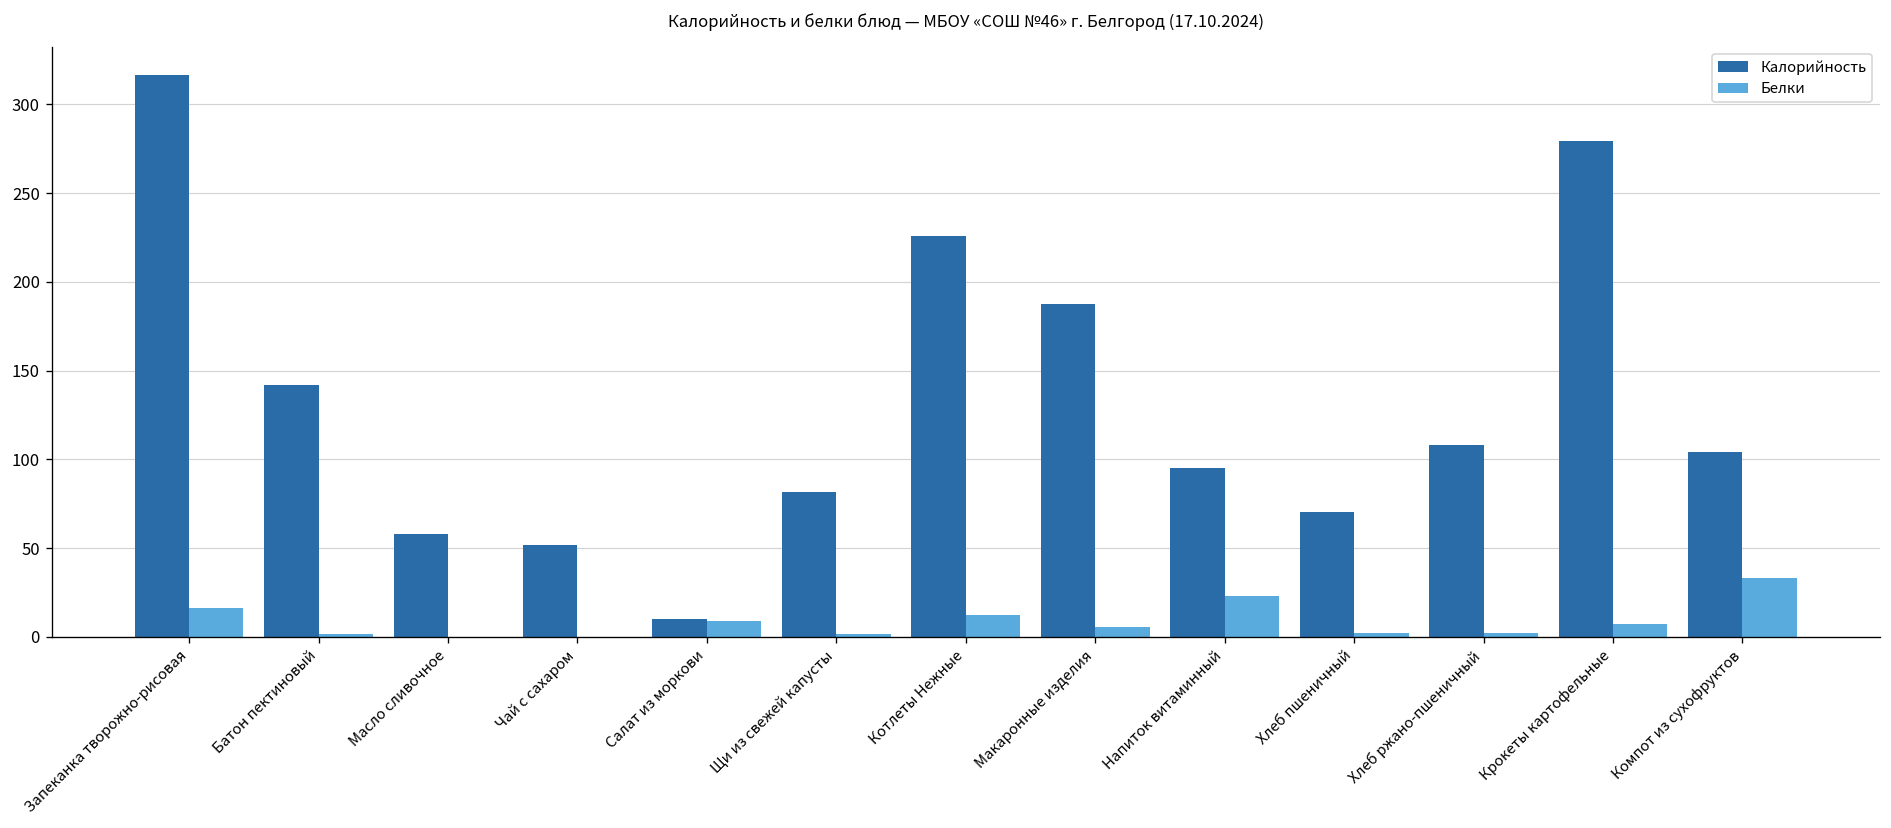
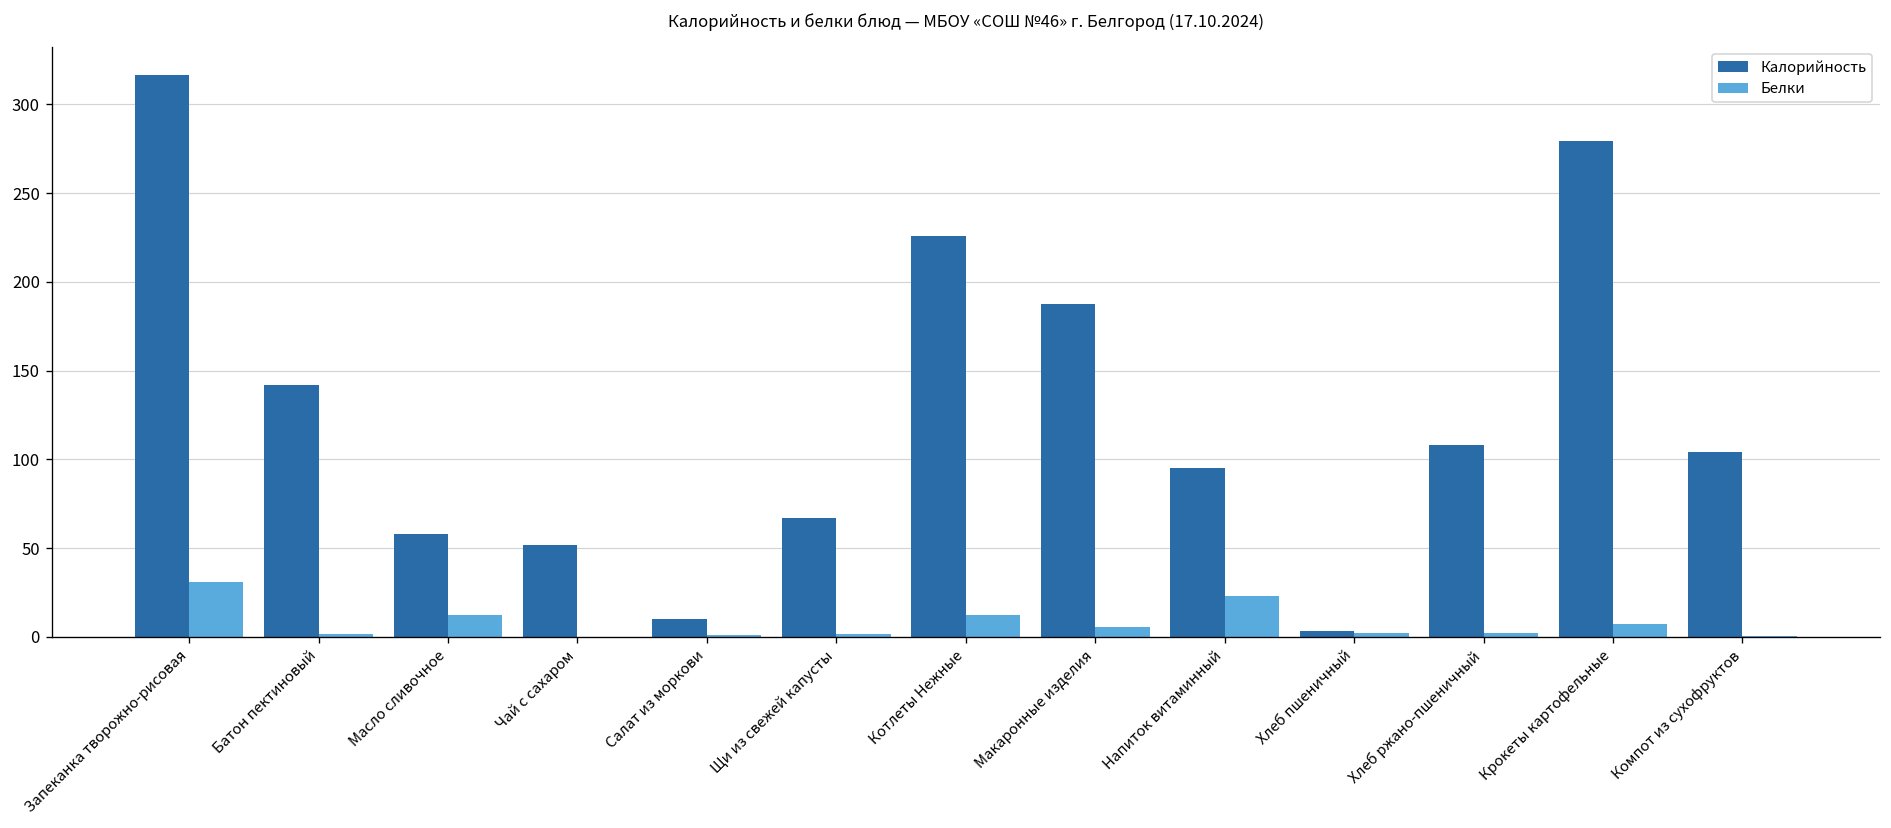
Белки, Запеканка творожно-рисовая: 16 -> 31
Белки, Масло сливочное: 0 -> 12
Белки, Салат из моркови: 9 -> 1
Калорийность, Щи из свежей капусты: 81 -> 67
Калорийность, Хлеб пшеничный: 70 -> 4
Белки, Компот из сухофруктов: 33 -> 0
